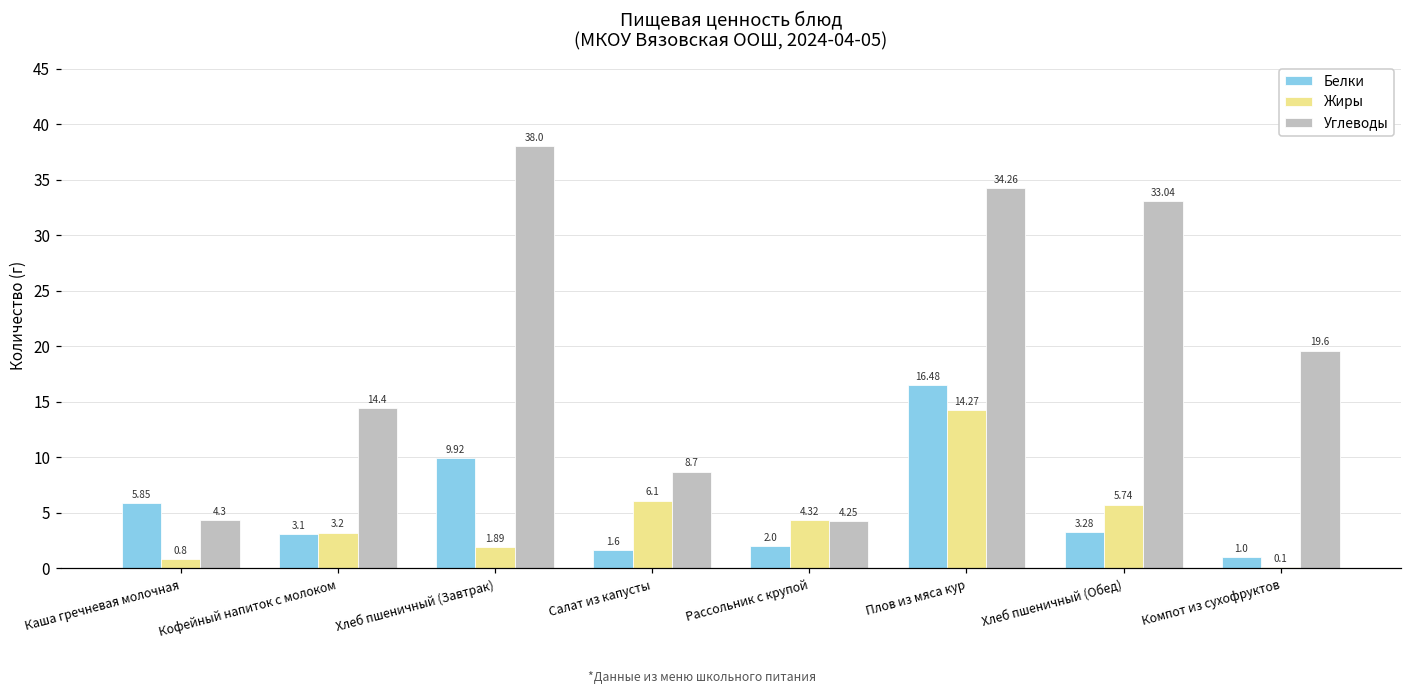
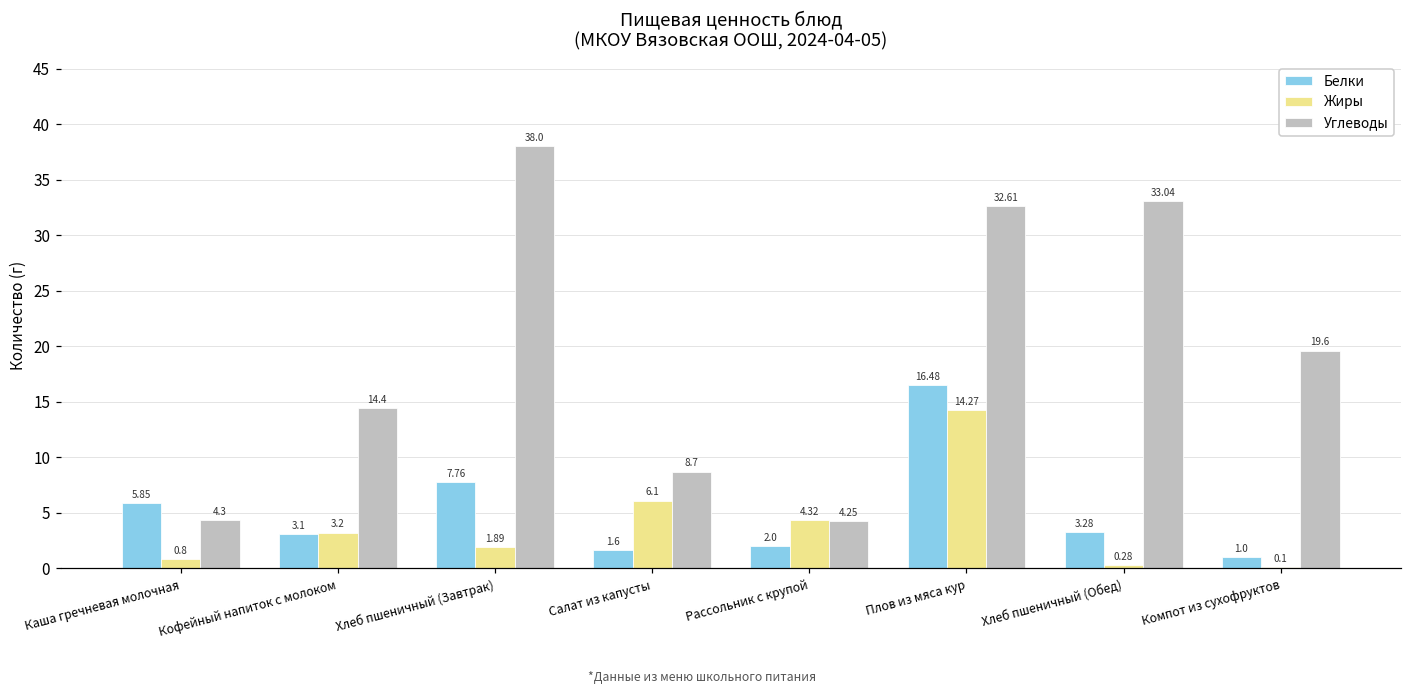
Белки, Хлеб пшеничный (Завтрак): 9.92 -> 7.76
Углеводы, Плов из мяса кур: 34.26 -> 32.61
Жиры, Хлеб пшеничный (Обед): 5.74 -> 0.28
